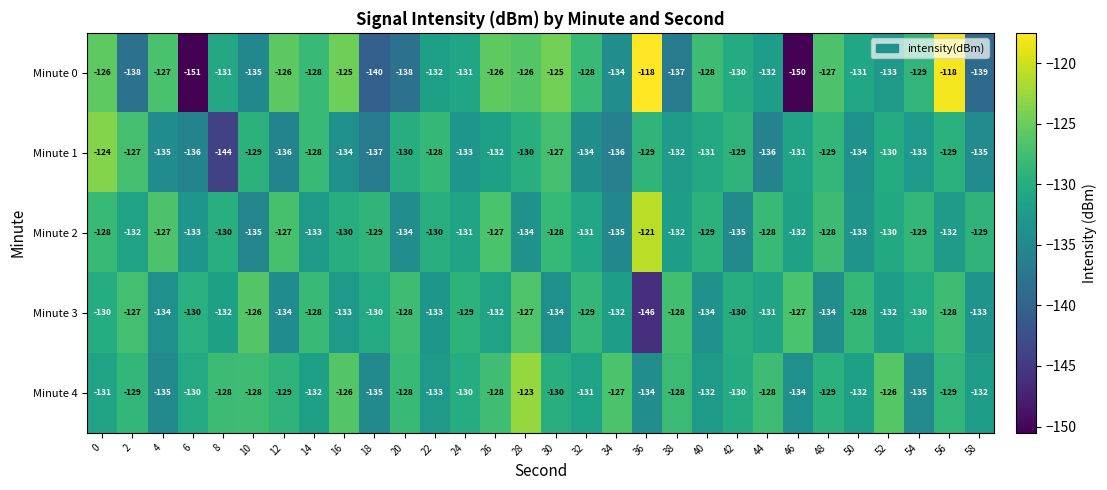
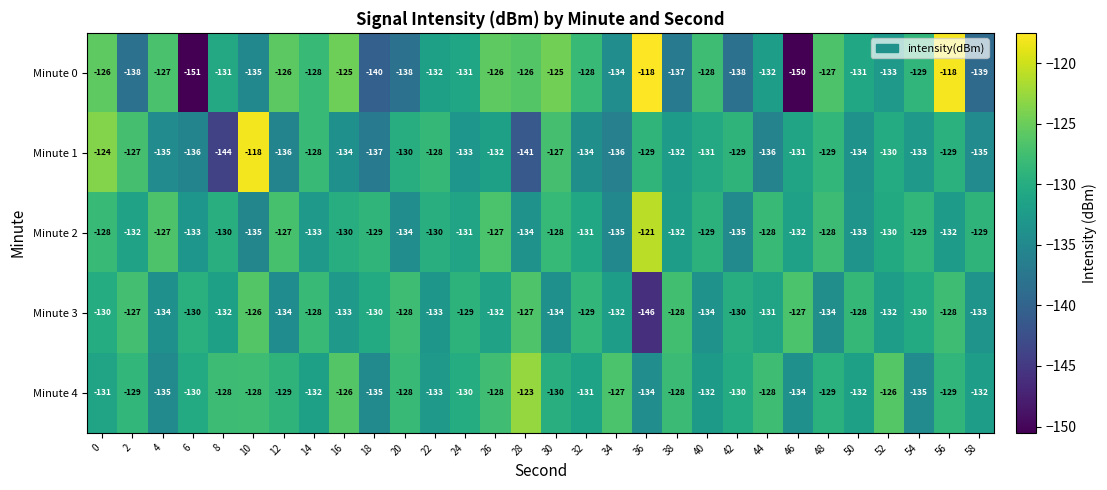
Minute 0, 42: -130 -> -138
Minute 1, 10: -129 -> -118
Minute 1, 28: -130 -> -141
